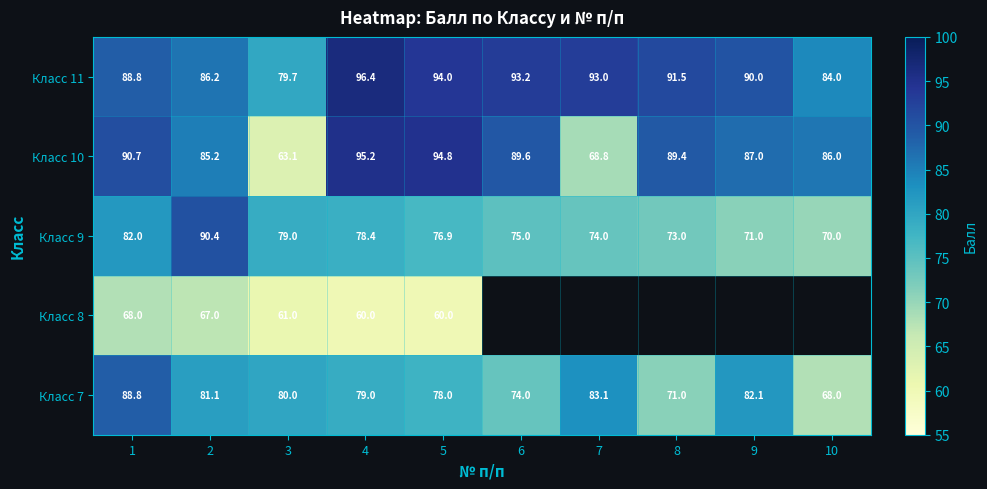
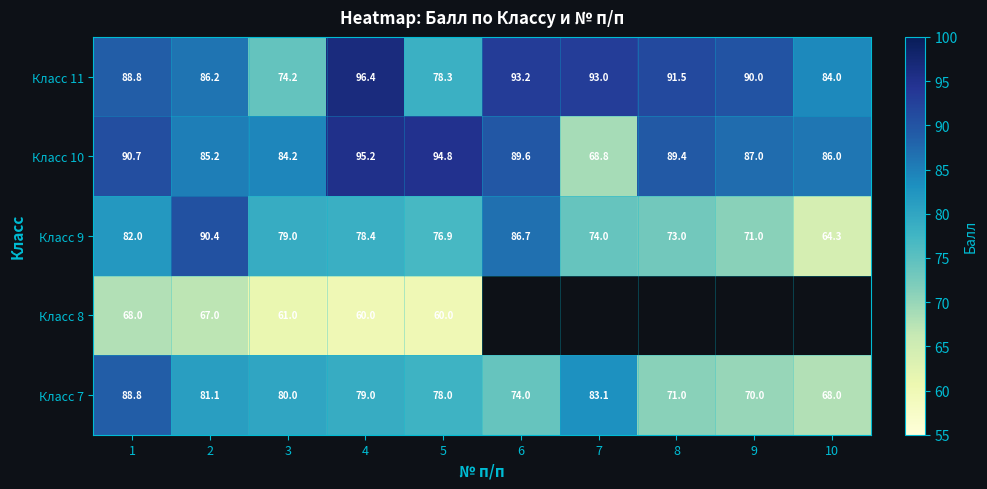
Класс 11, 3: 79.7 -> 74.2
Класс 11, 5: 94.0 -> 78.3
Класс 10, 3: 63.1 -> 84.2
Класс 9, 6: 75.0 -> 86.7
Класс 9, 10: 70.0 -> 64.3
Класс 7, 9: 82.1 -> 70.0
